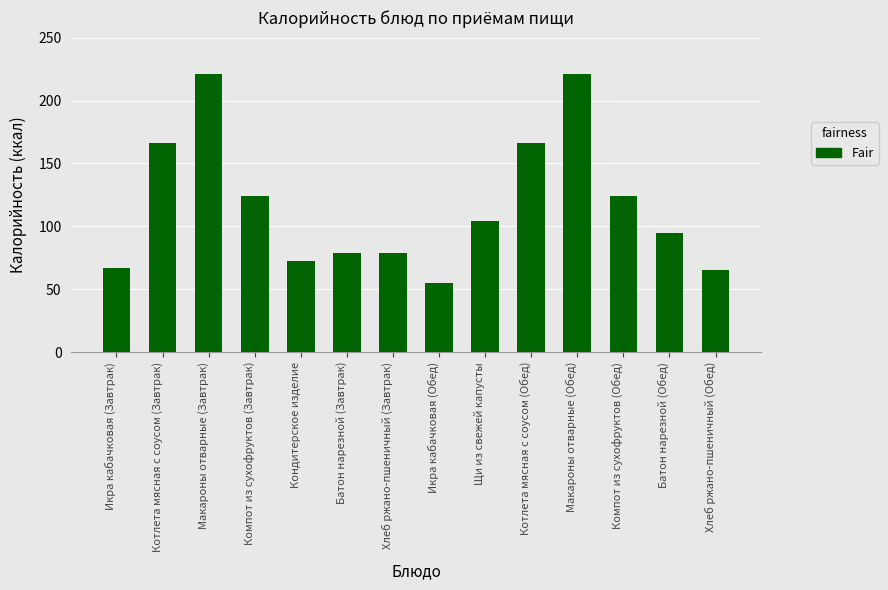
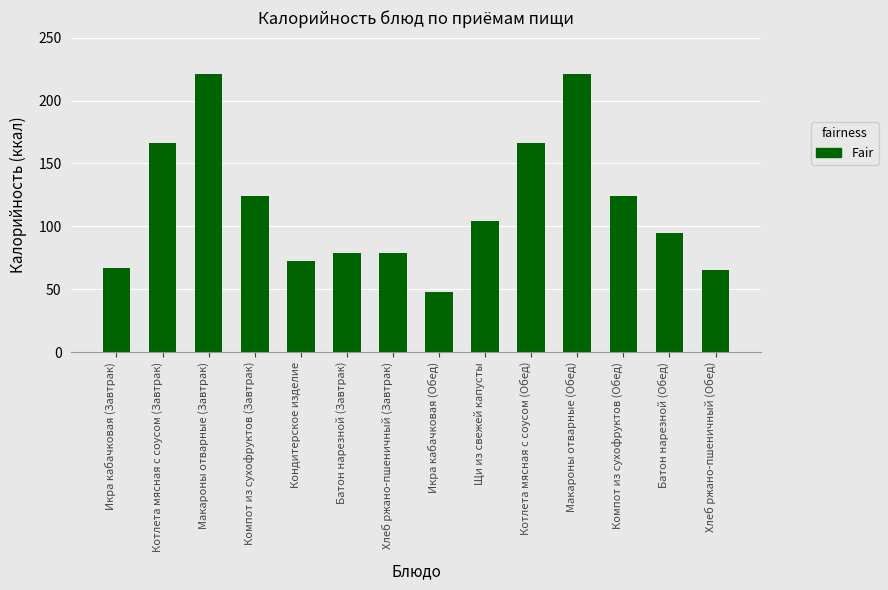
Икра кабачковая (Обед): 55 -> 48
